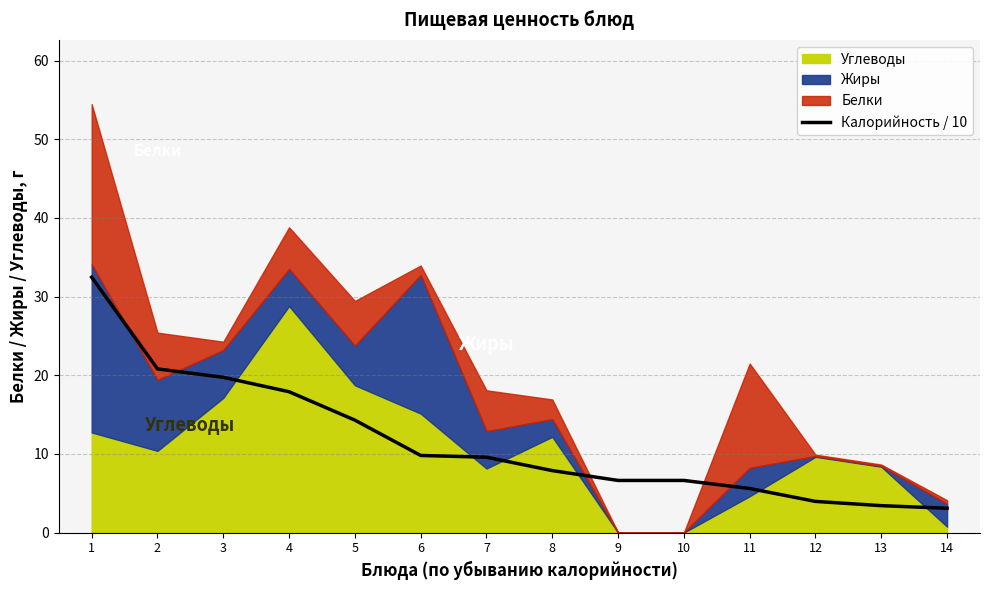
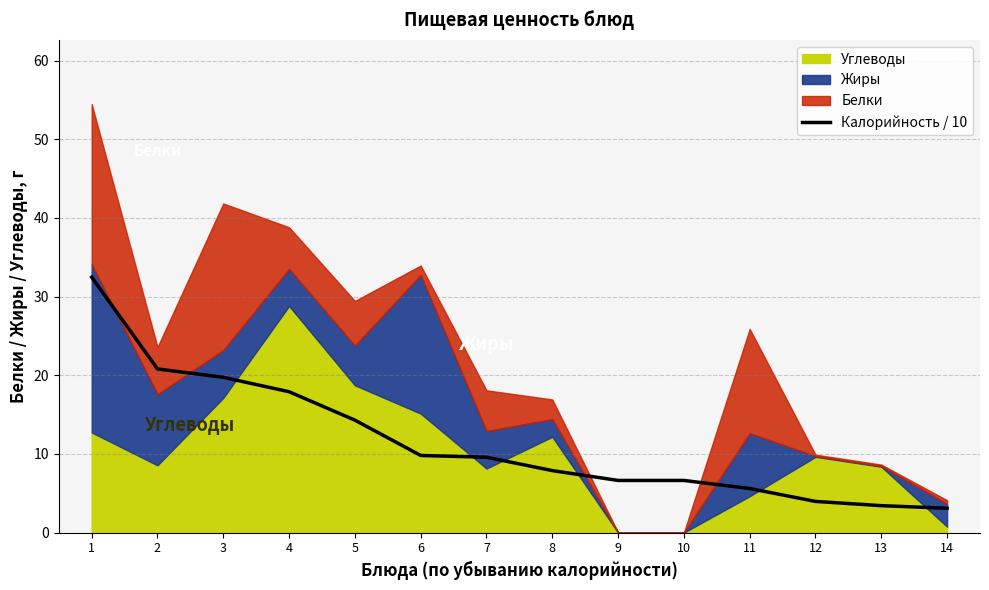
Углеводы, 2: 10 -> 9
Белки, 3: 1 -> 19
Жиры, 11: 4 -> 8
